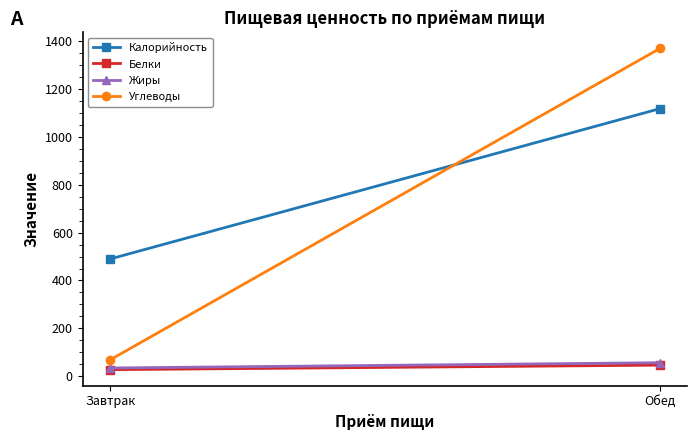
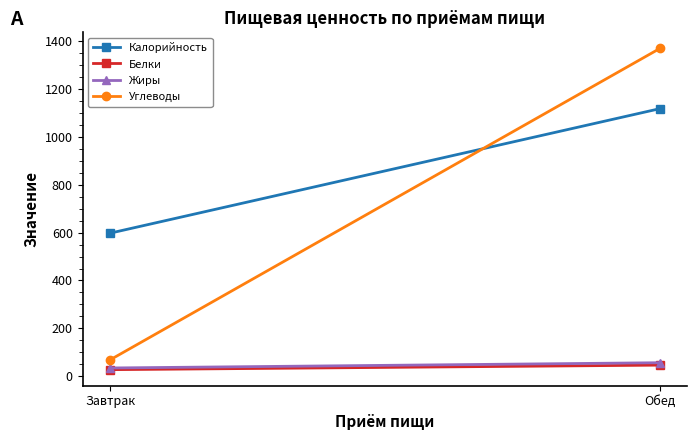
Калорийность, Завтрак: 490 -> 600
